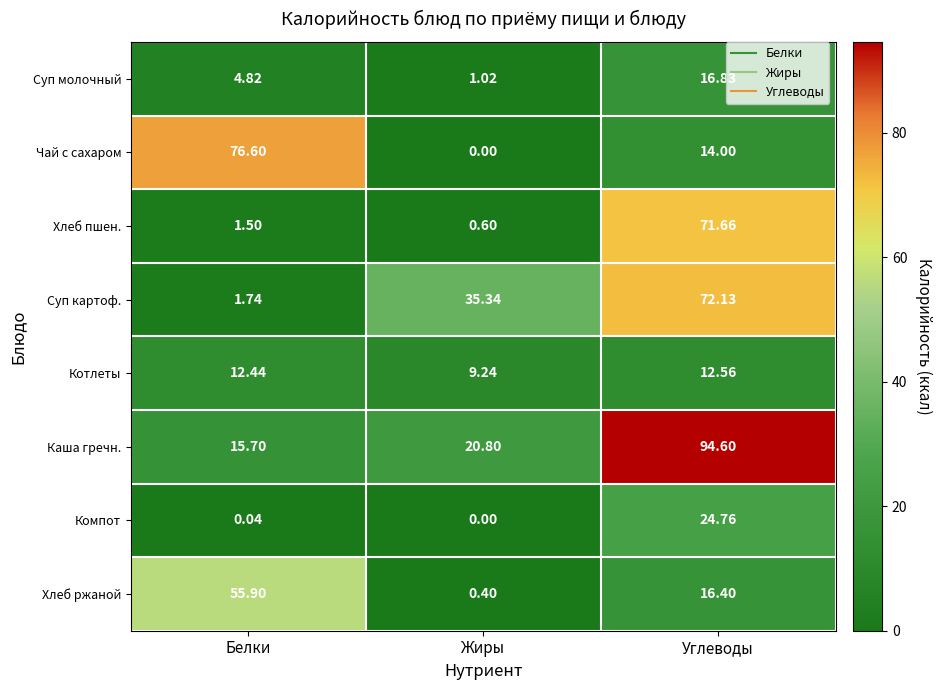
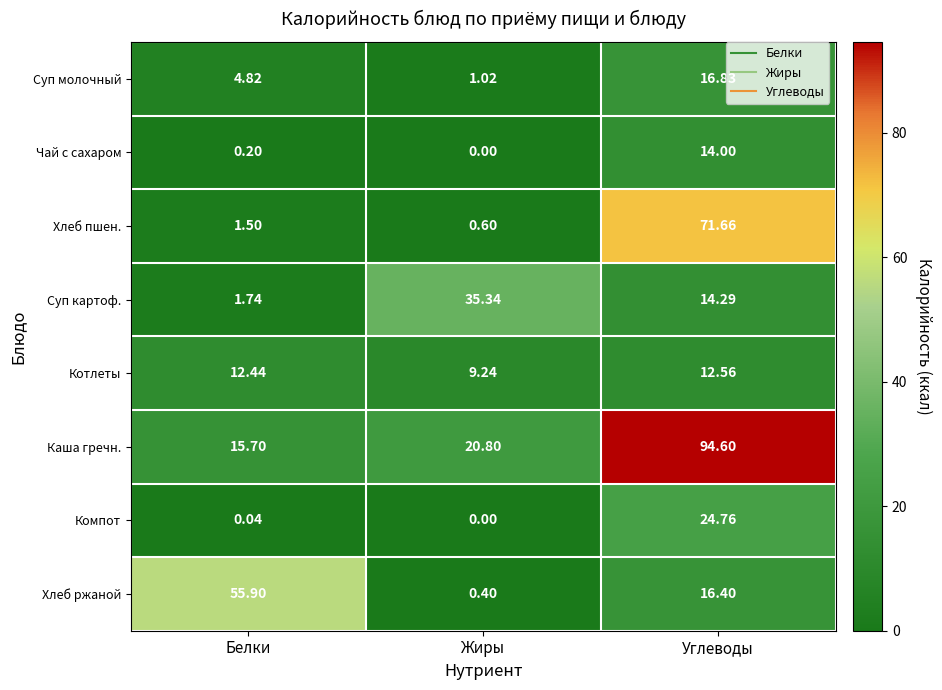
Чай с сахаром, Белки: 76.60 -> 0.20
Суп картоф., Углеводы: 72.13 -> 14.29
